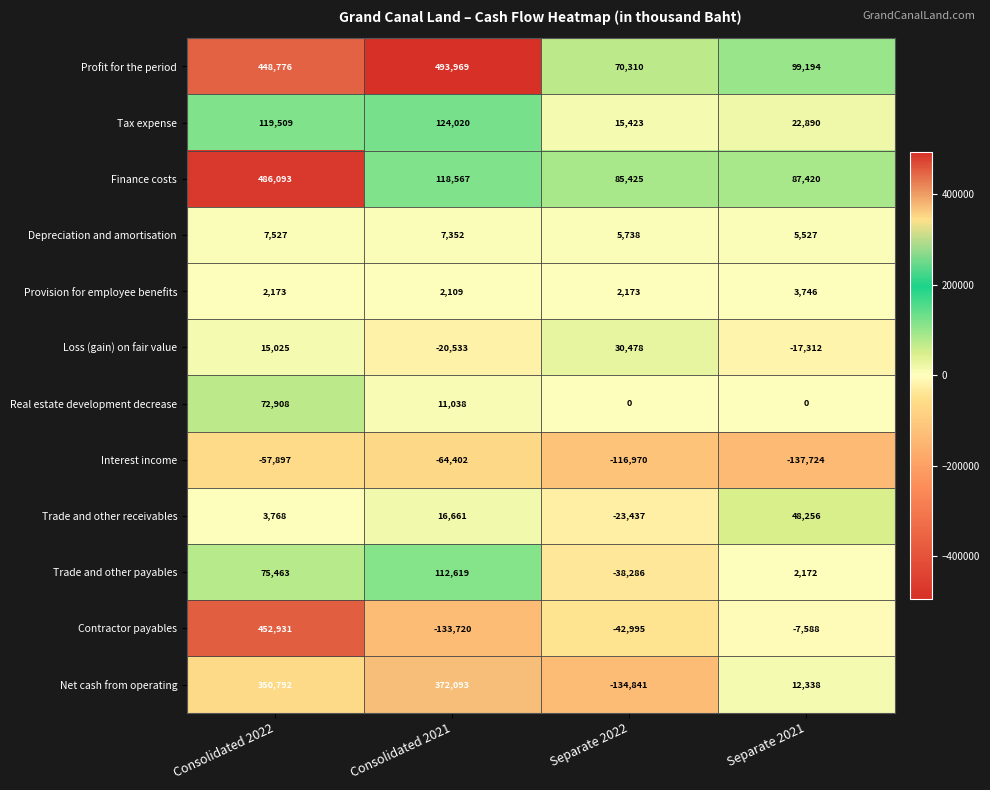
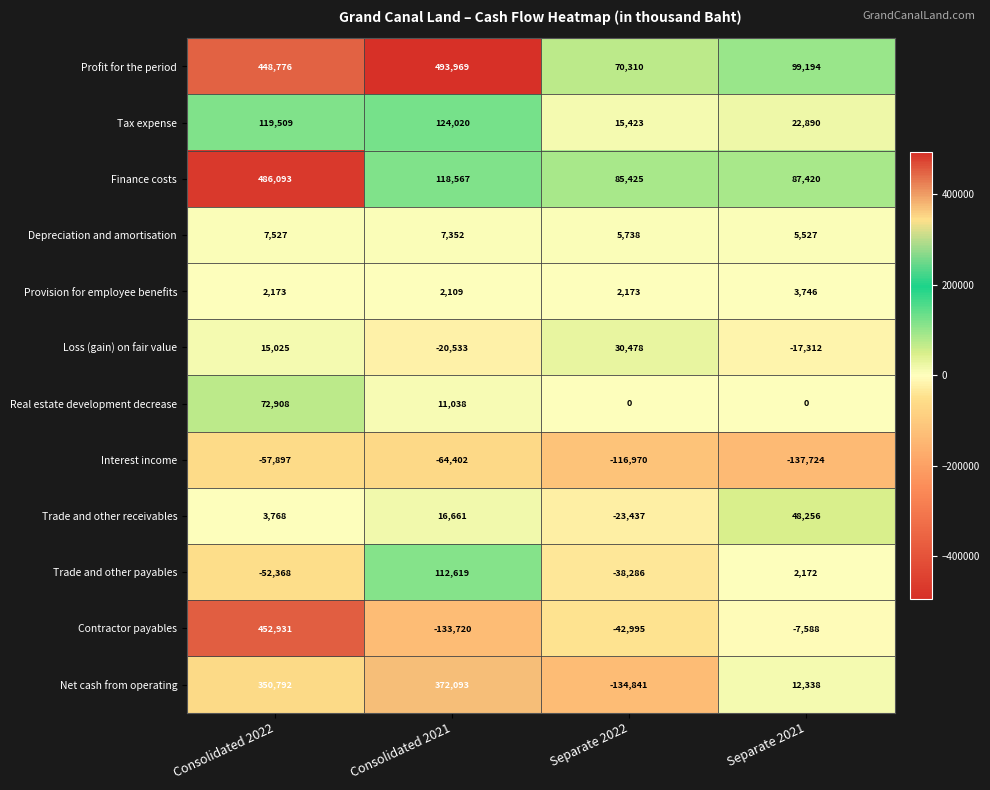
Trade and other payables, Consolidated 2022: 75,463 -> -52,368
